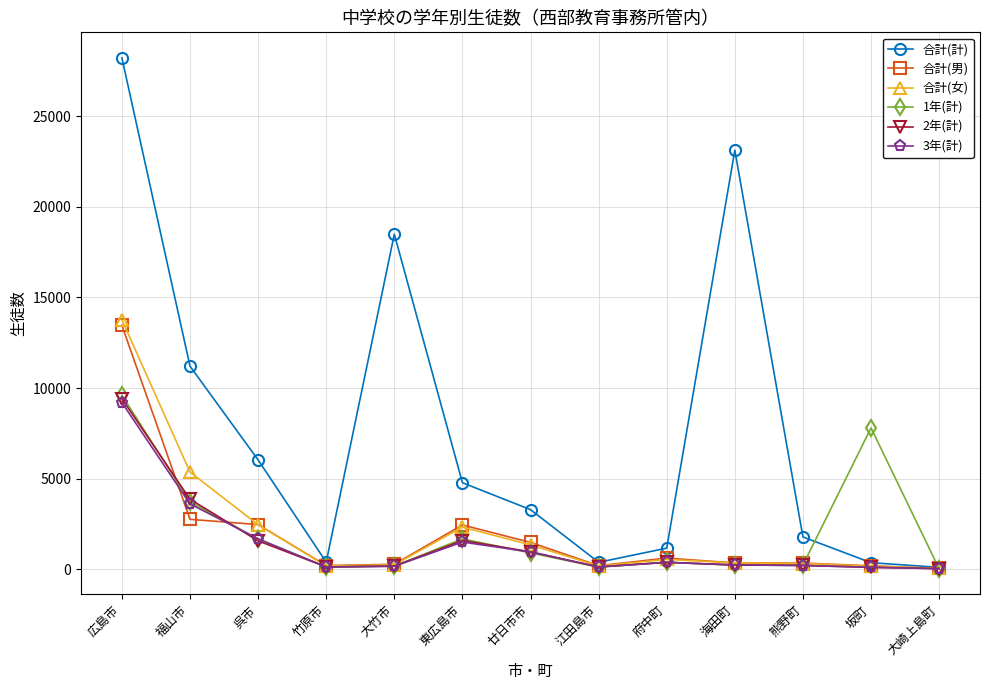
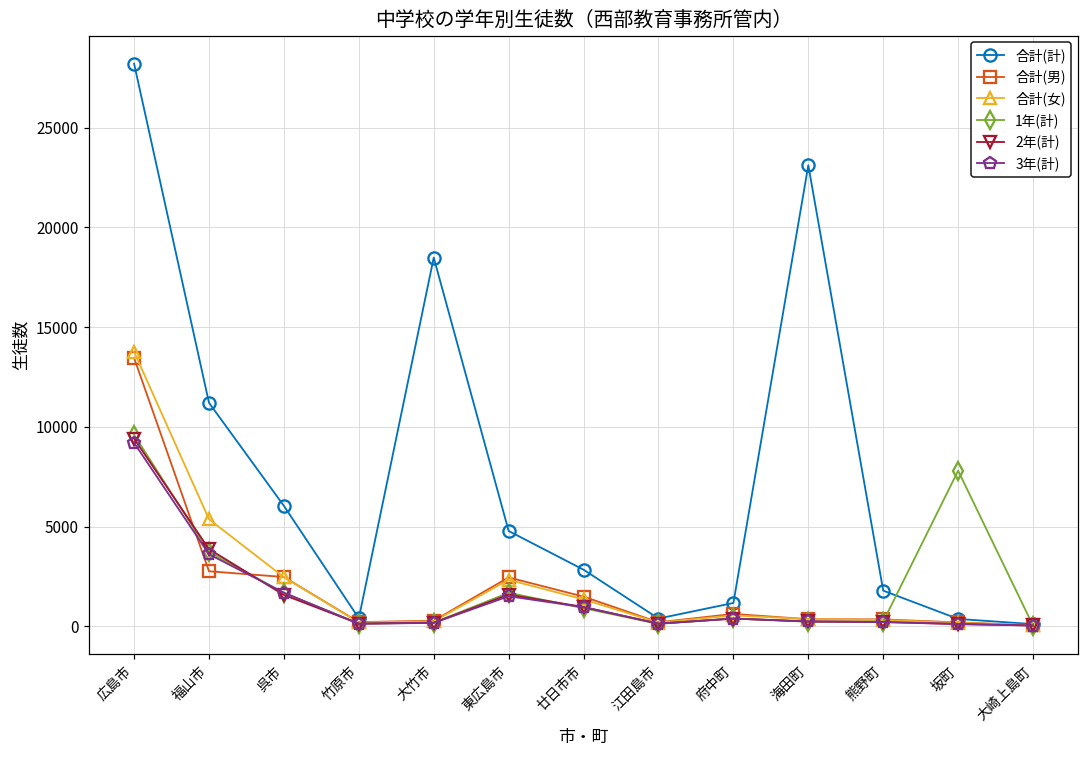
合計(計), 廿日市市: 3300 -> 2800
